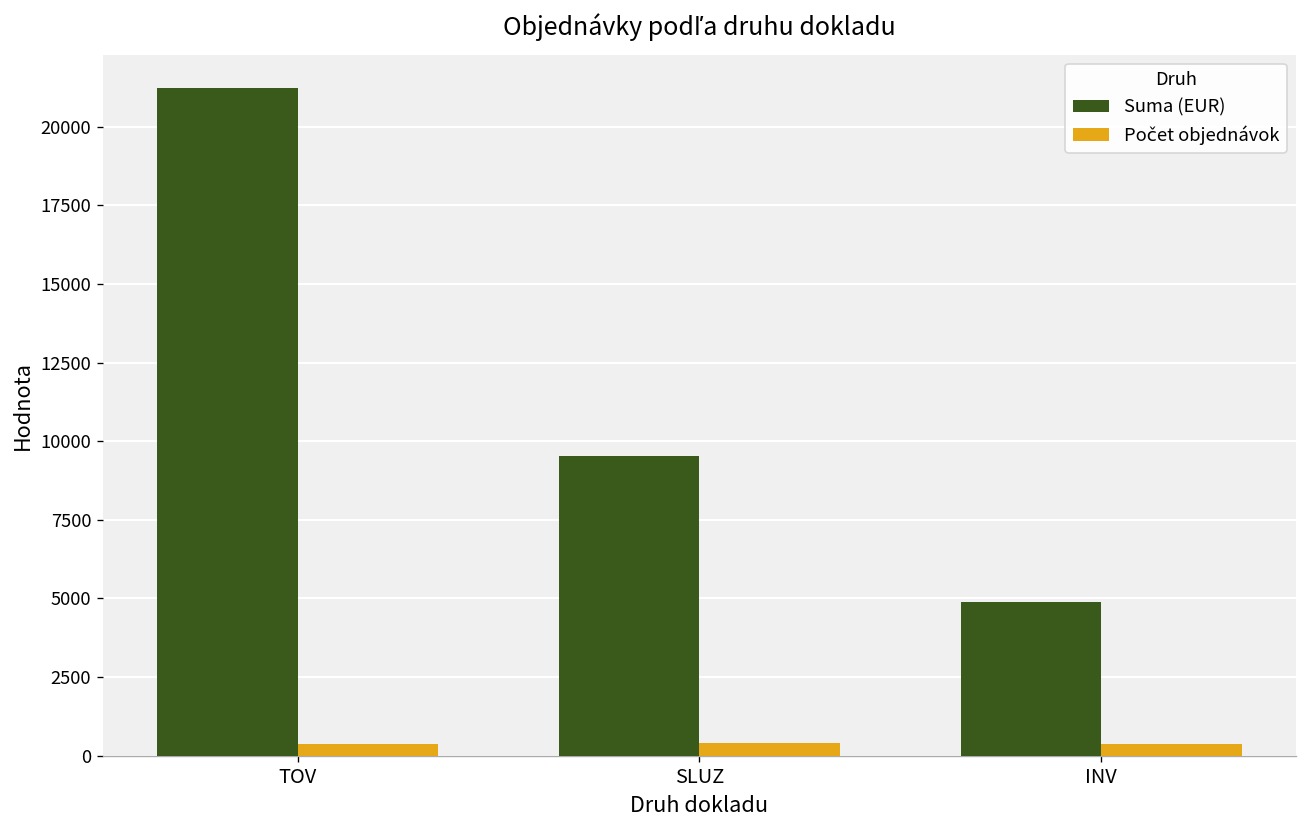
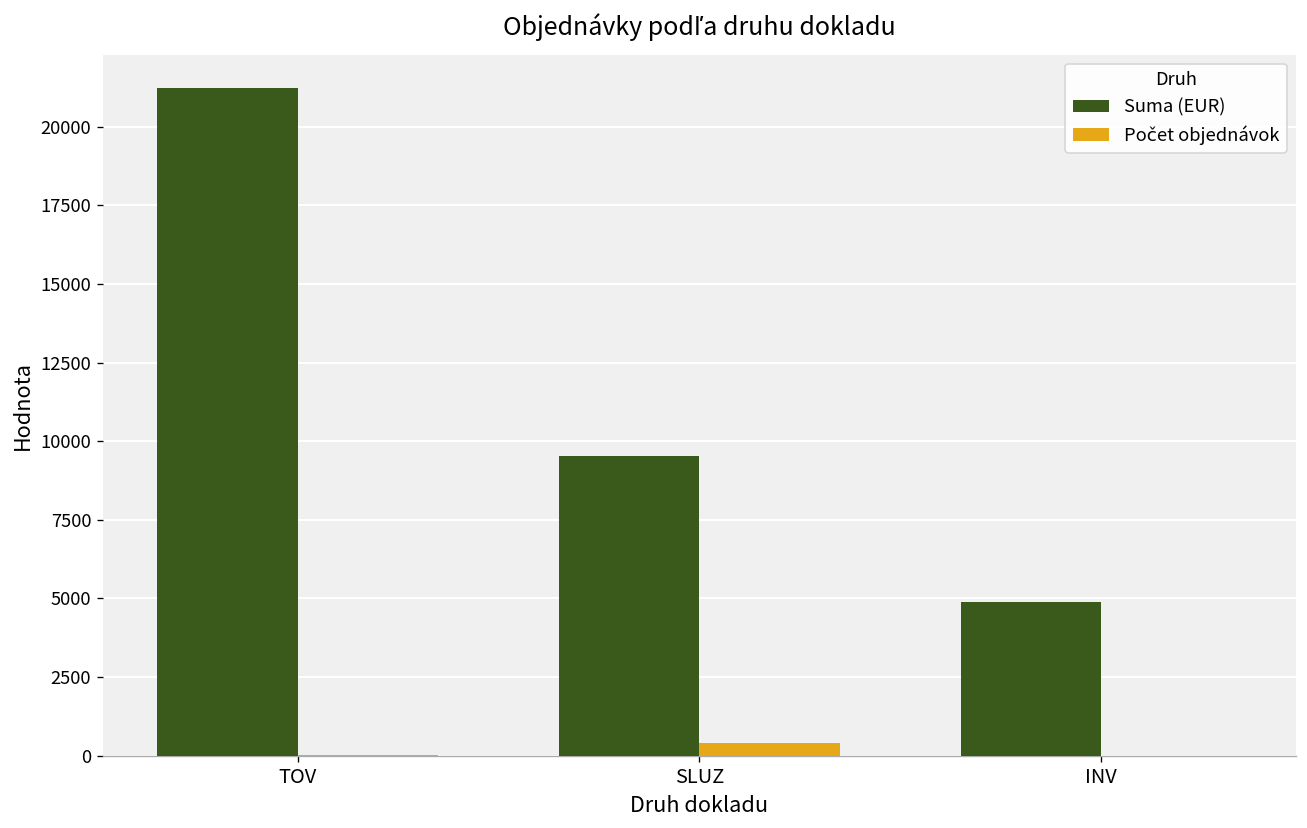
Počet objednávok, TOV: 400 -> 0
Počet objednávok, INV: 400 -> 0
